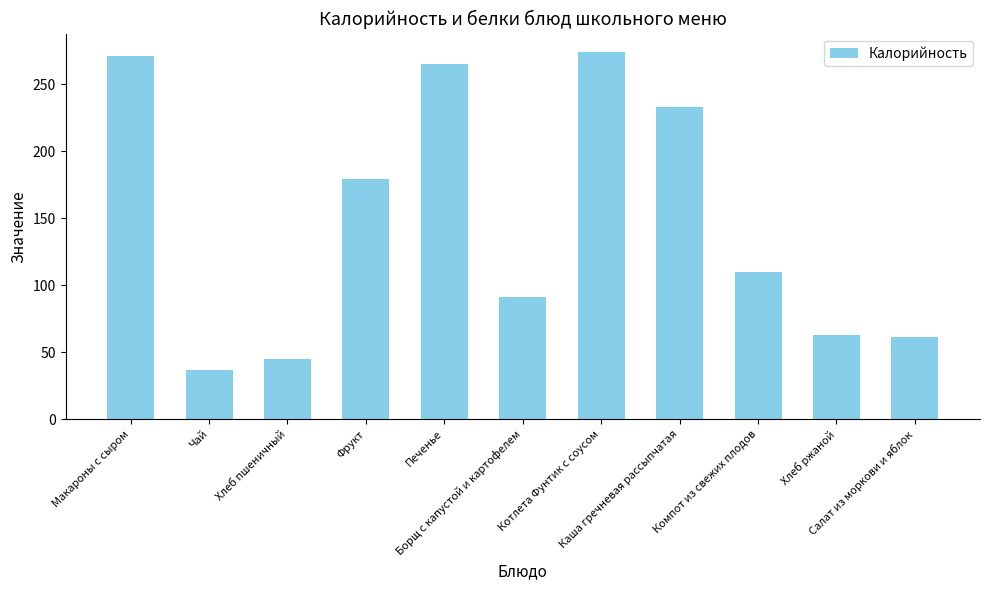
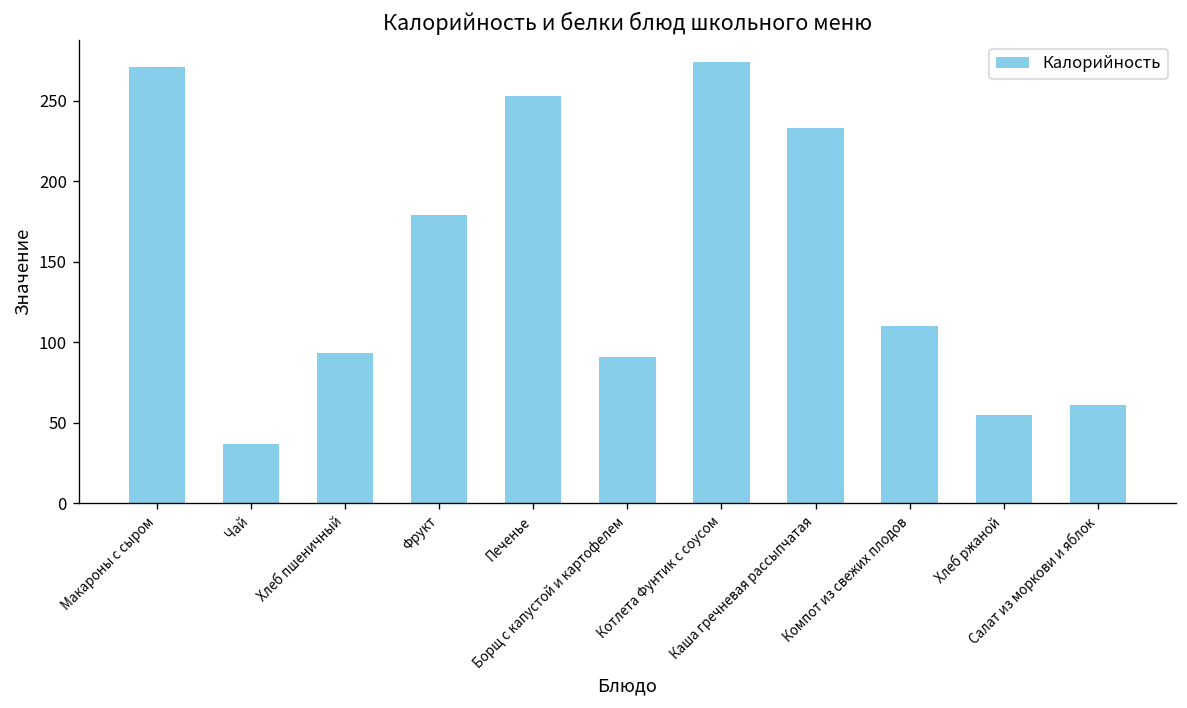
Хлеб пшеничный: 45 -> 93
Печенье: 265 -> 253
Хлеб ржаной: 63 -> 55
